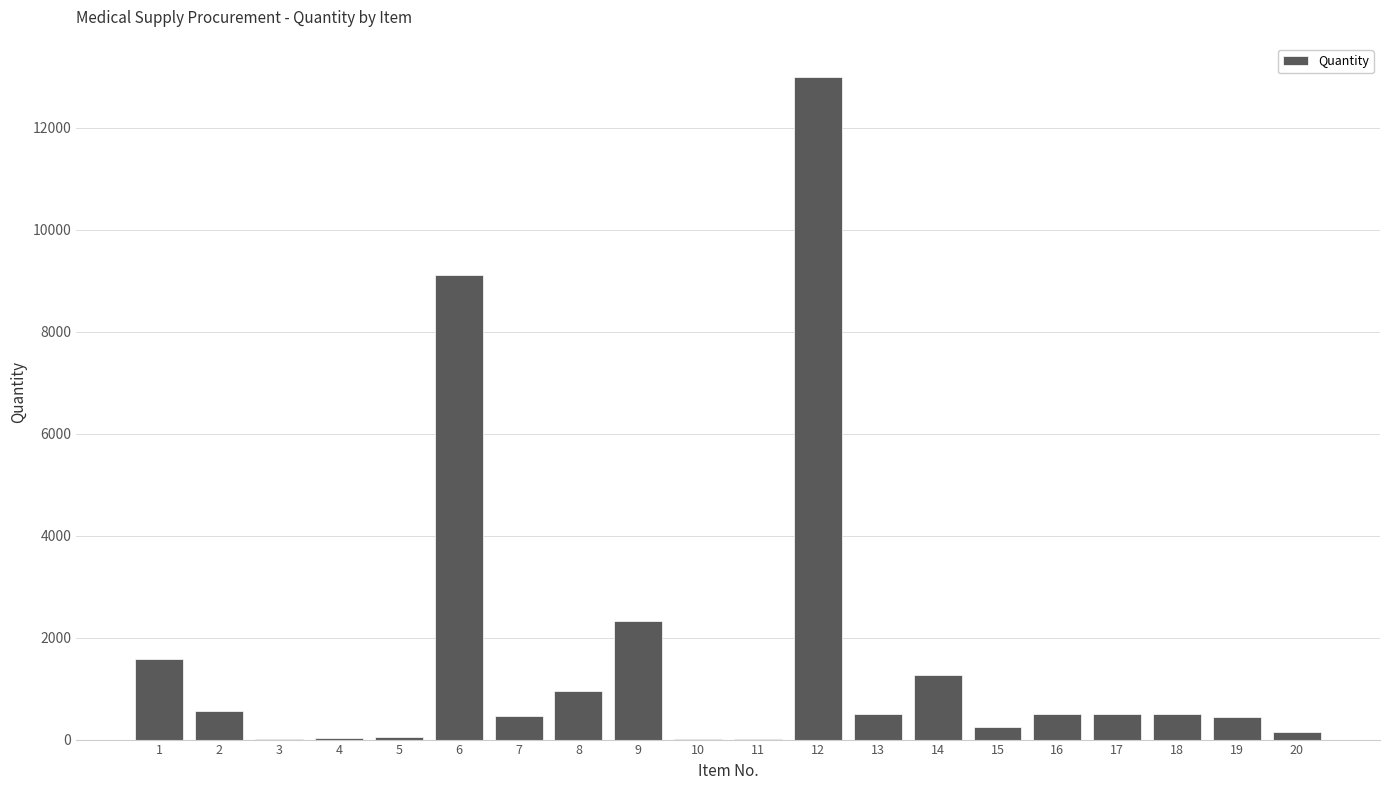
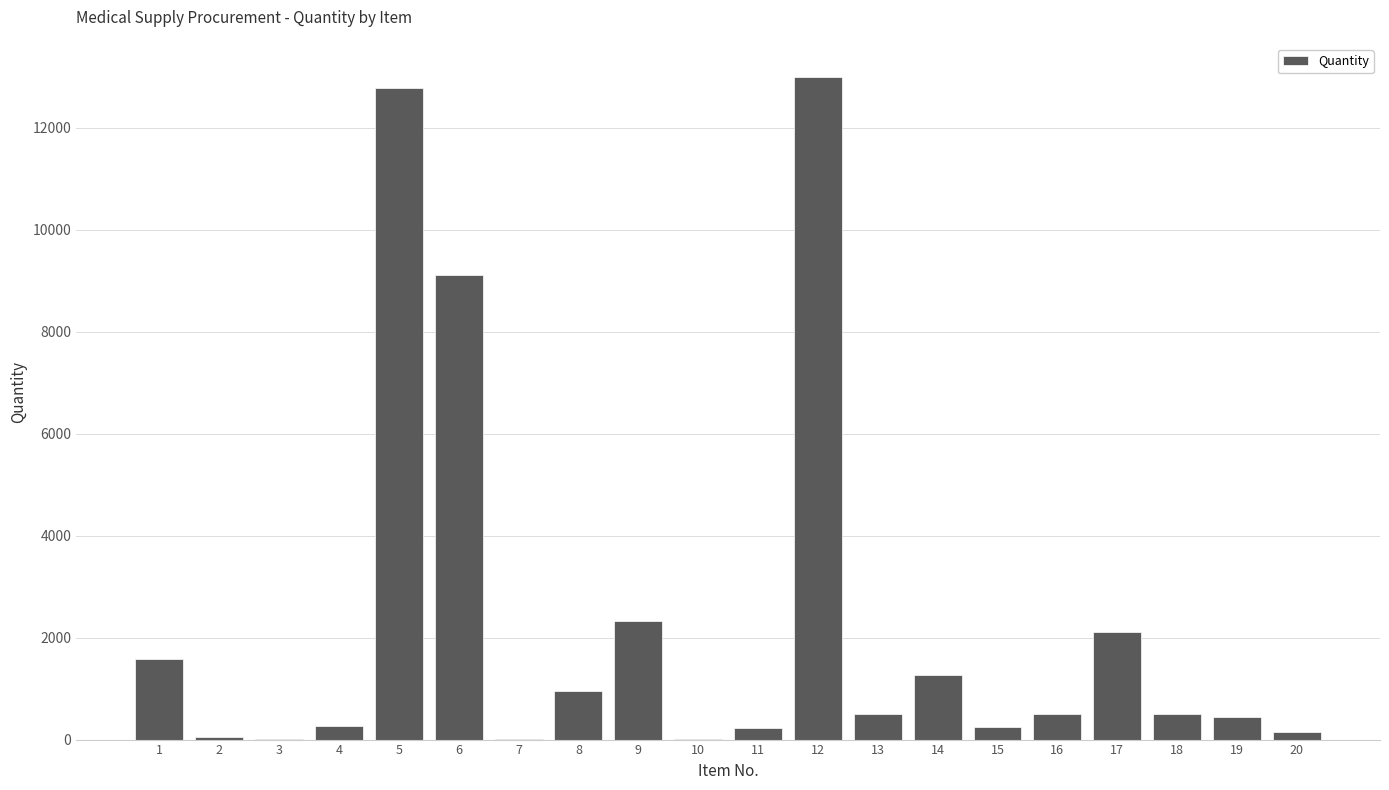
2: 600 -> 100
4: 0 -> 300
5: 100 -> 12800
7: 500 -> 0
11: 0 -> 200
17: 500 -> 2100
